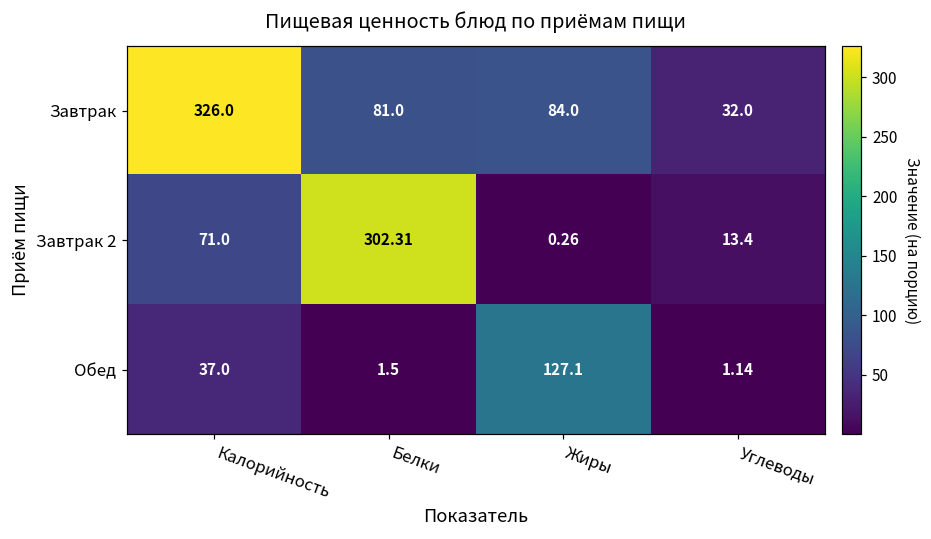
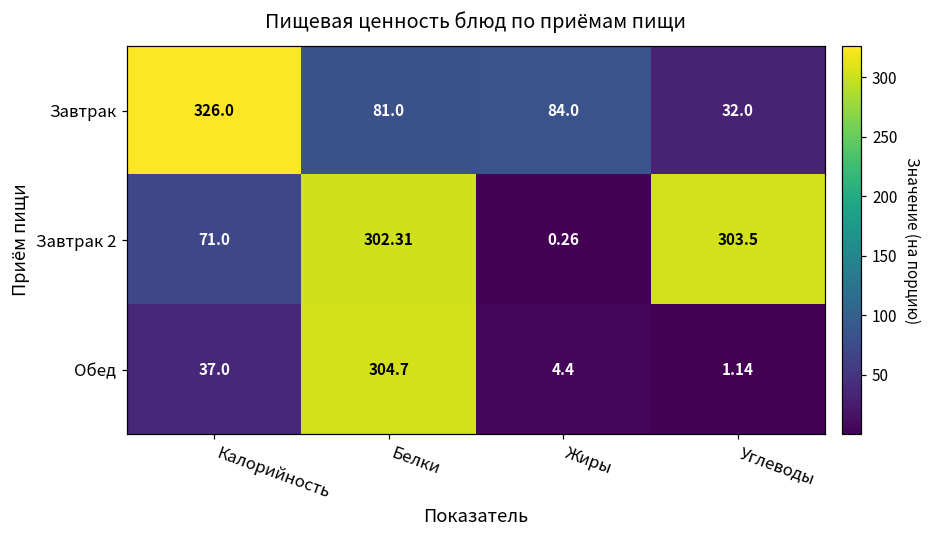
Завтрак 2, Углеводы: 13.4 -> 303.5
Обед, Белки: 1.5 -> 304.7
Обед, Жиры: 127.1 -> 4.4
